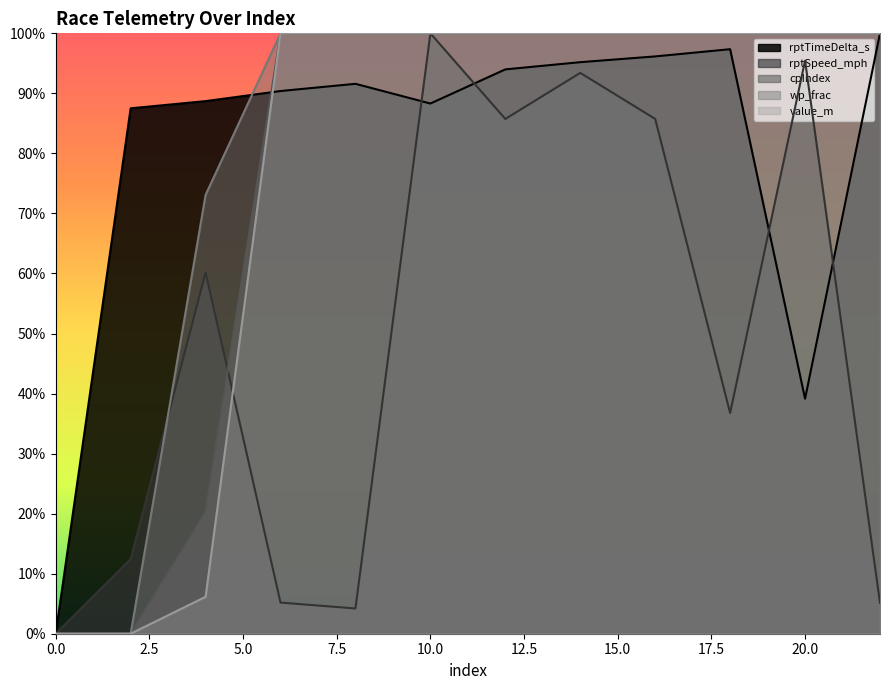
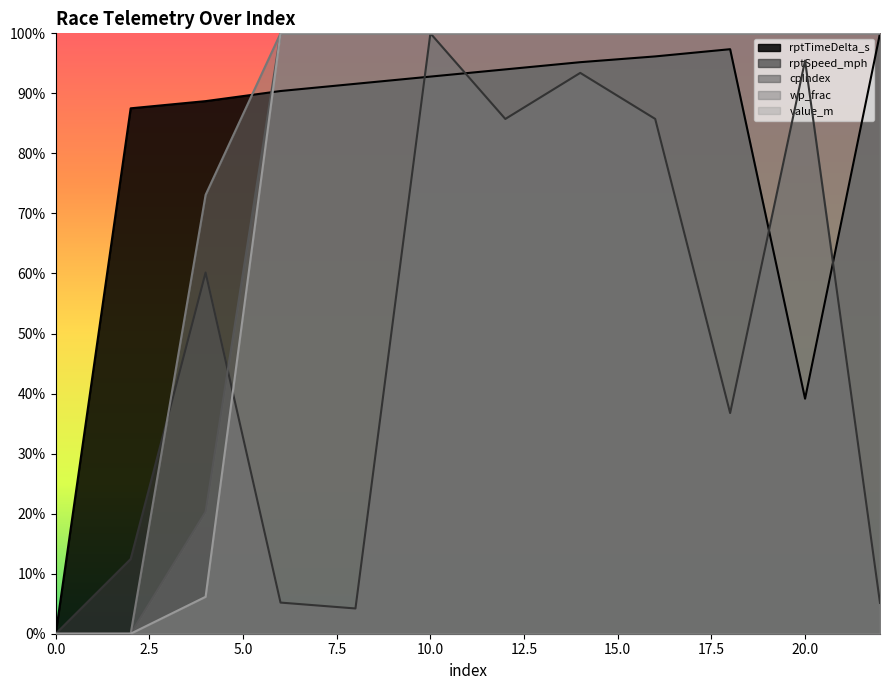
rptTimeDelta_s, 10.0: 88% -> 93%
